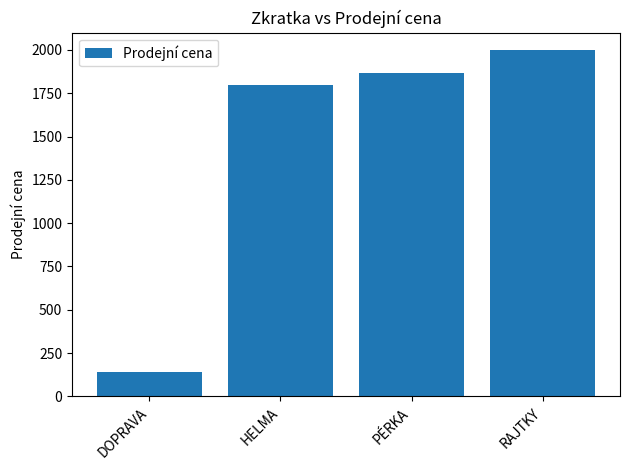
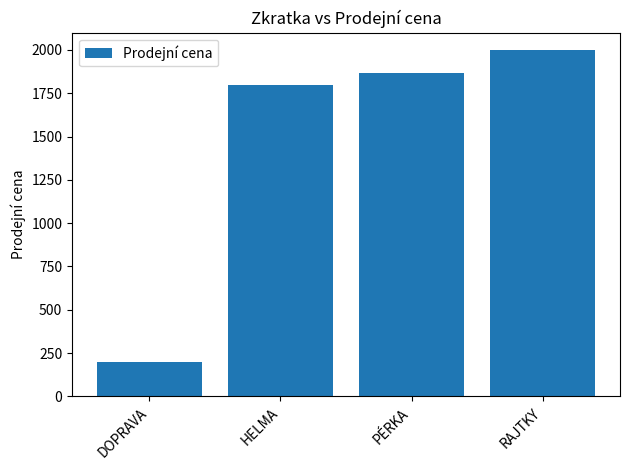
DOPRAVA: 140 -> 200
